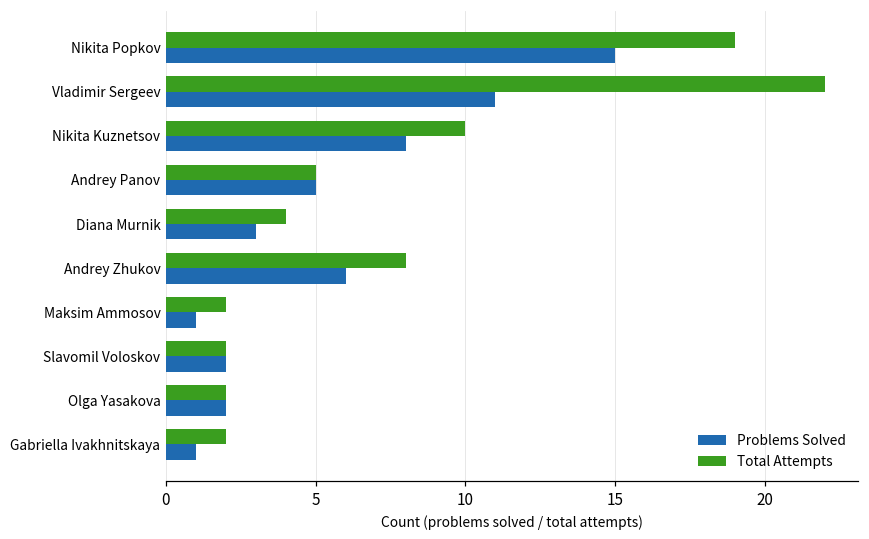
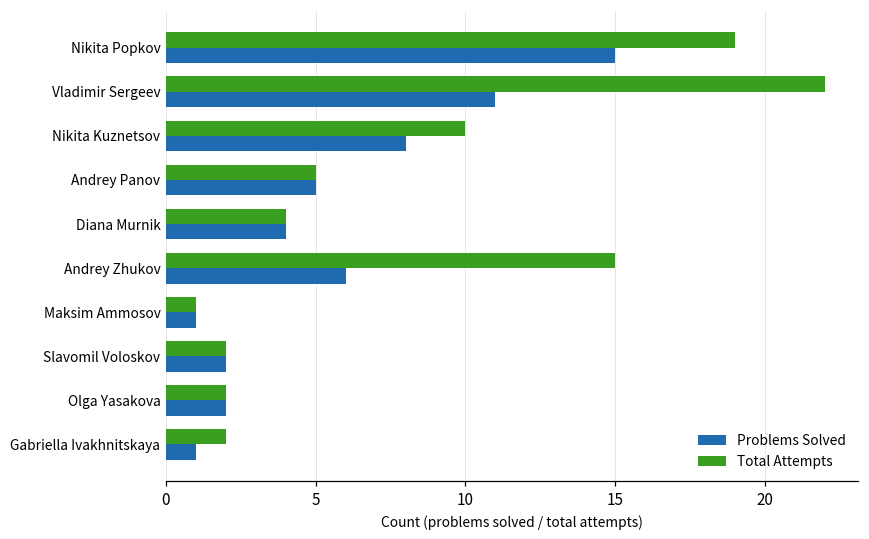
Problems Solved, Diana Murnik: 3 -> 4
Total Attempts, Andrey Zhukov: 8 -> 15
Total Attempts, Maksim Ammosov: 2 -> 1
